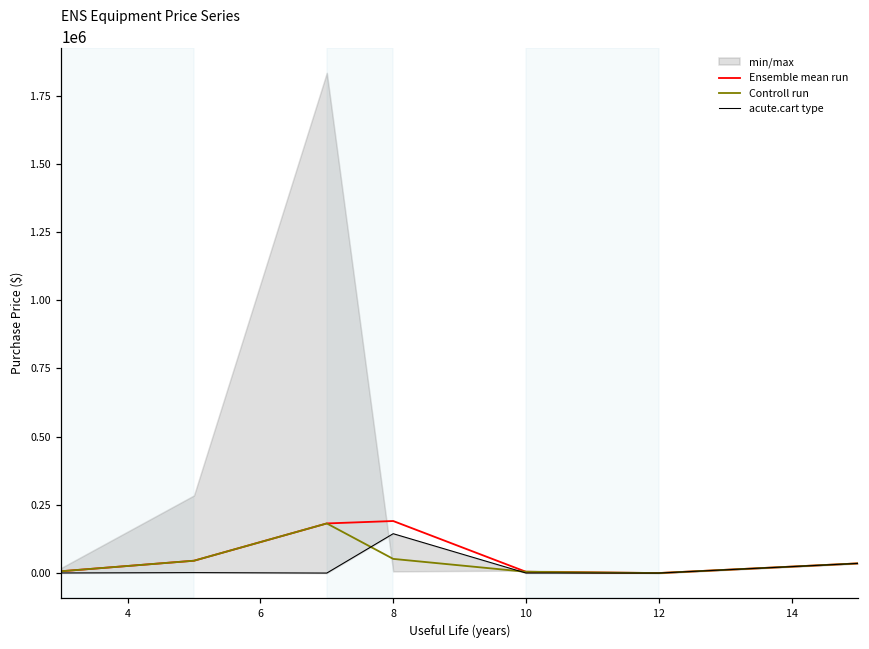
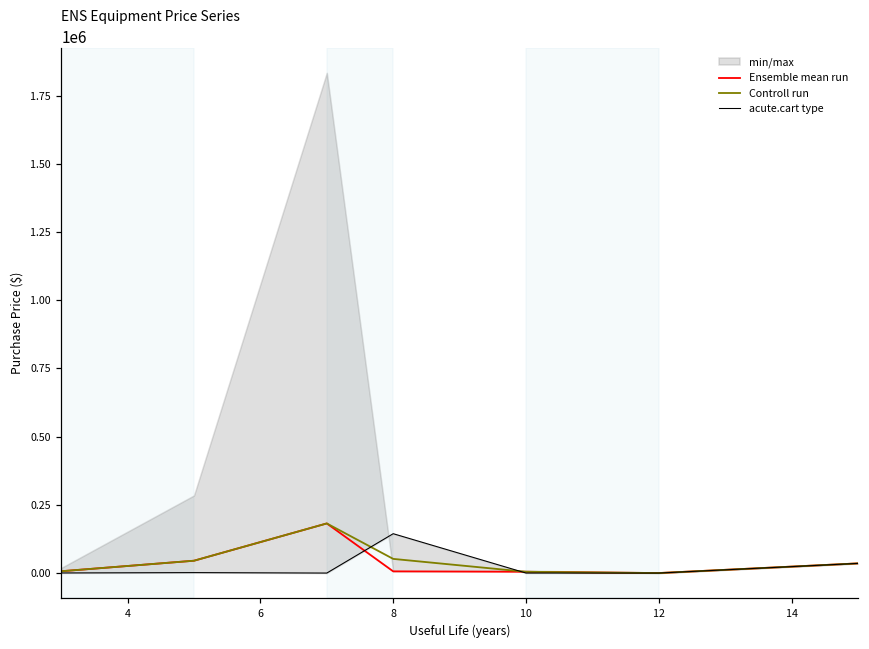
Ensemble mean run, 8: 190000 -> 10000
